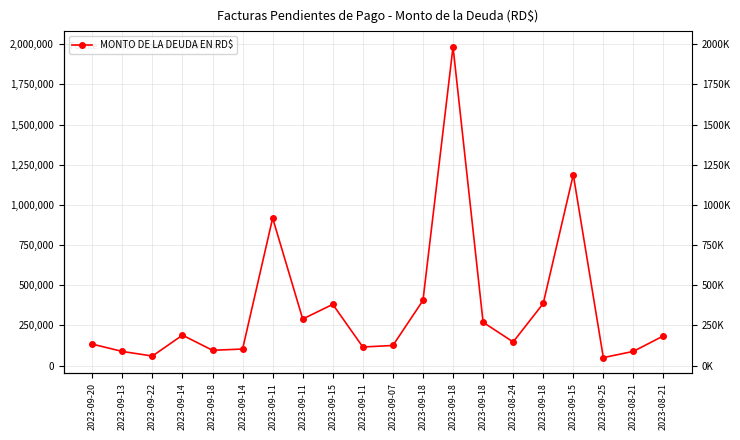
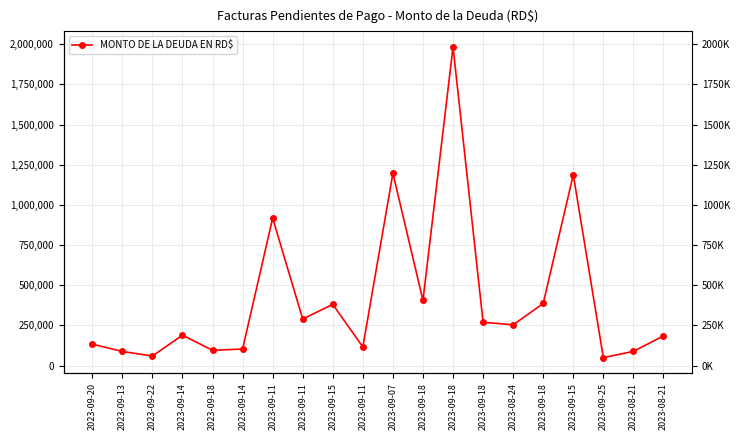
2023-09-07: 120,000 -> 1,200,000
2023-08-24: 150,000 -> 250,000
